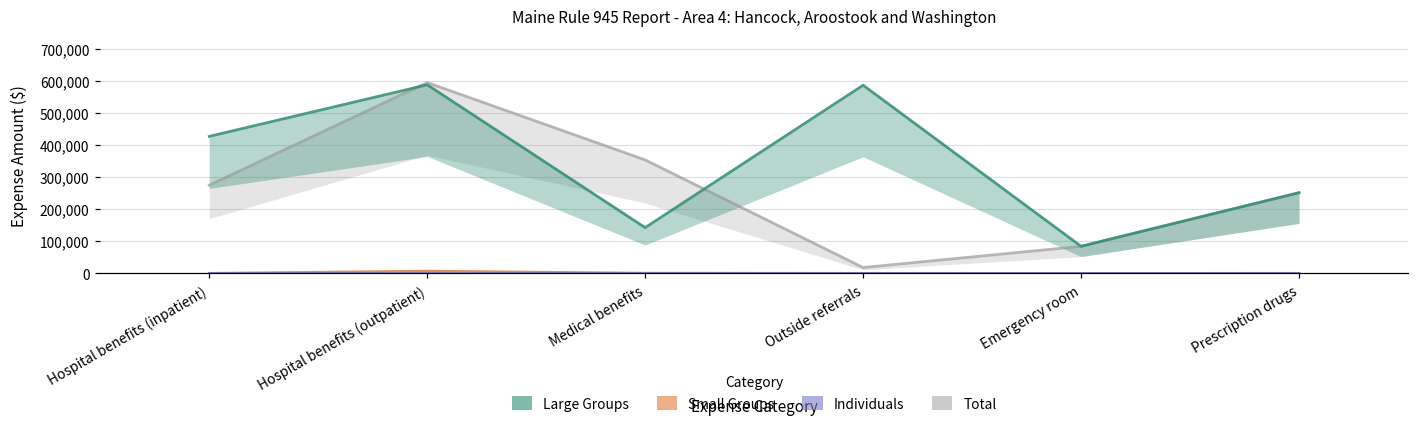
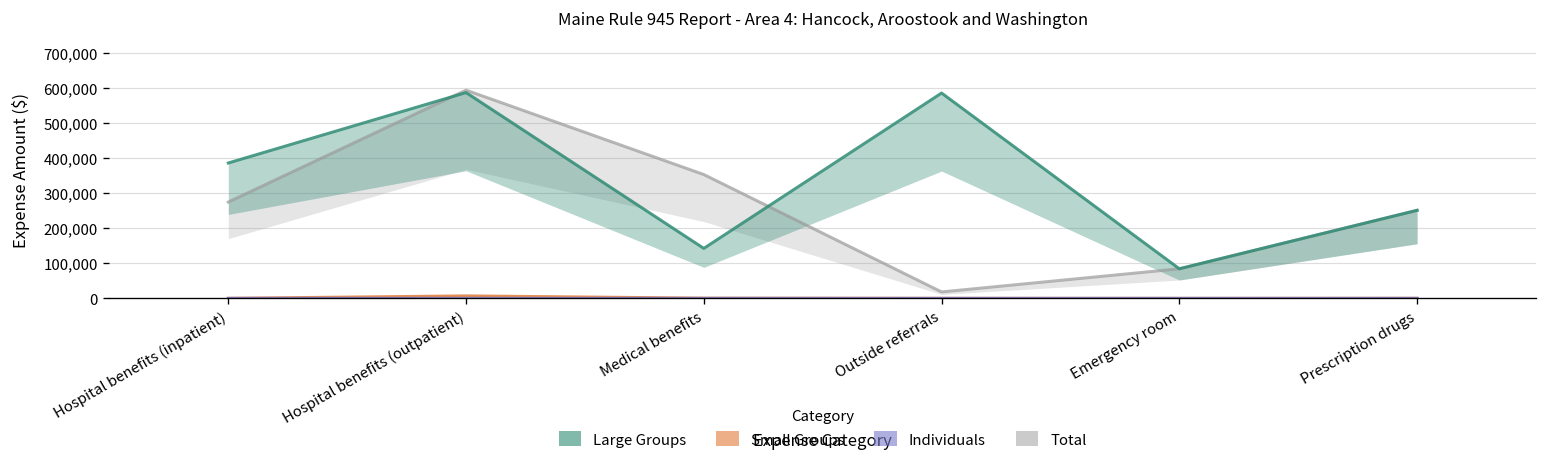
Large Groups, Hospital benefits (inpatient): 430,000 -> 390,000
